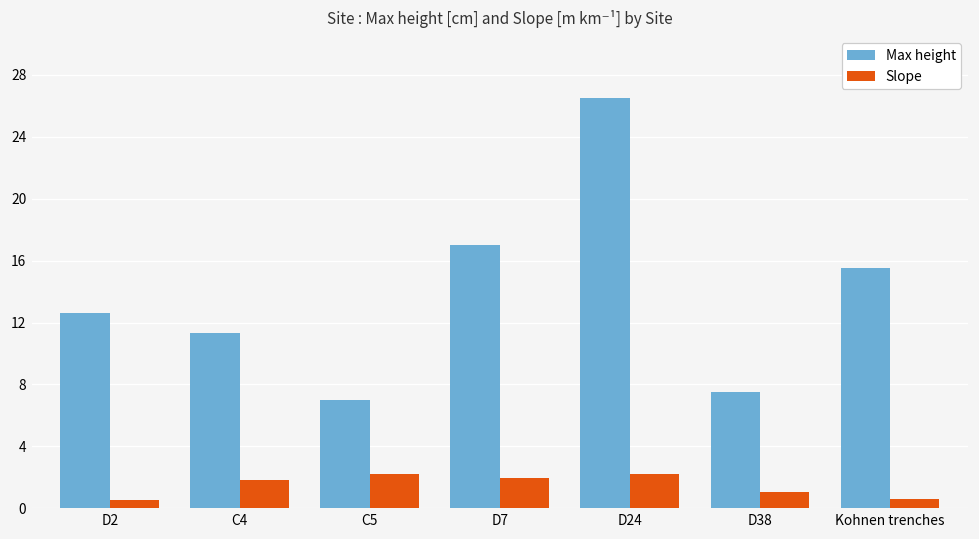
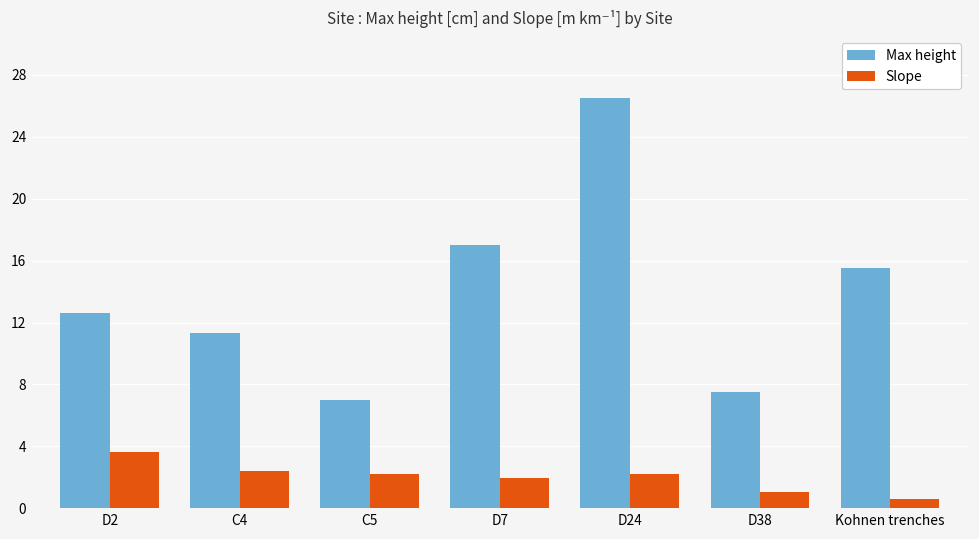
Slope, D2: 0.6 -> 3.6
Slope, C4: 1.8 -> 2.4
